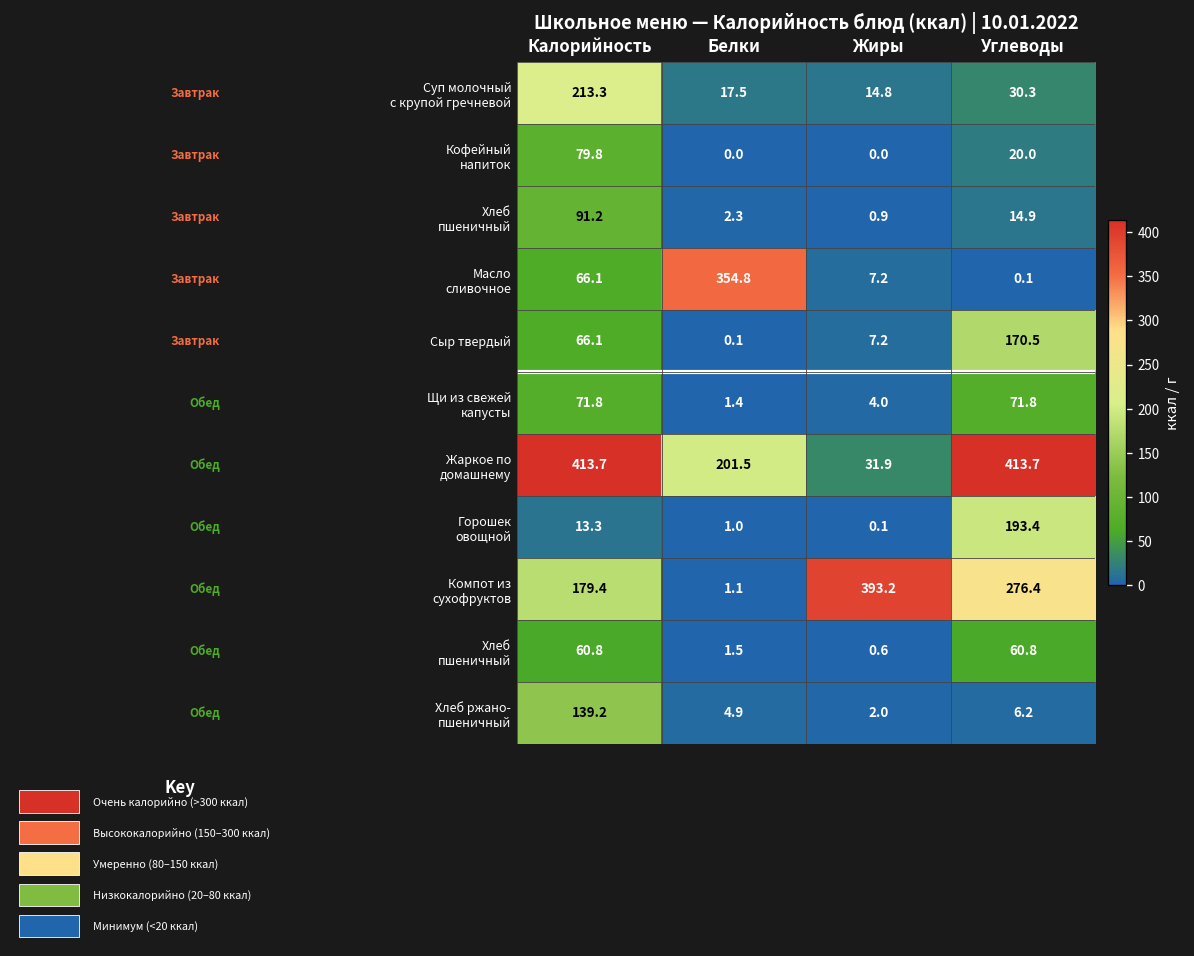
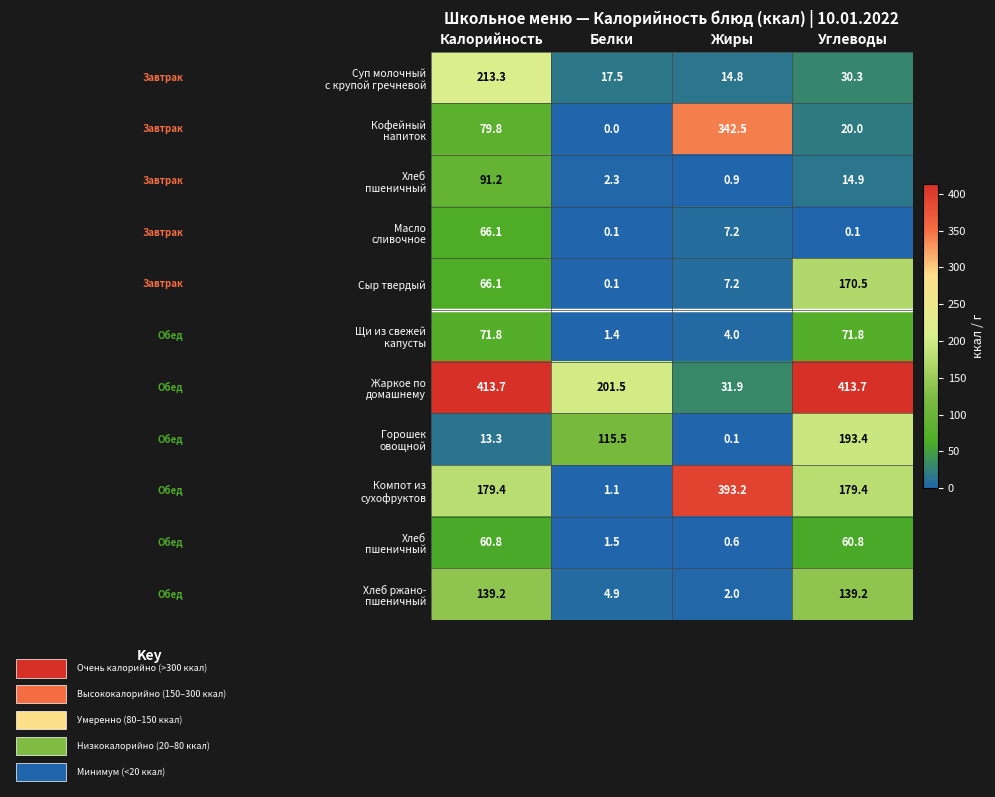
Кофейный напиток, Жиры: 0.0 -> 342.5
Масло сливочное, Белки: 354.8 -> 0.1
Горошек овощной, Белки: 1.0 -> 115.5
Компот из сухофруктов, Углеводы: 276.4 -> 179.4
Хлеб ржано- пшеничный, Углеводы: 6.2 -> 139.2
